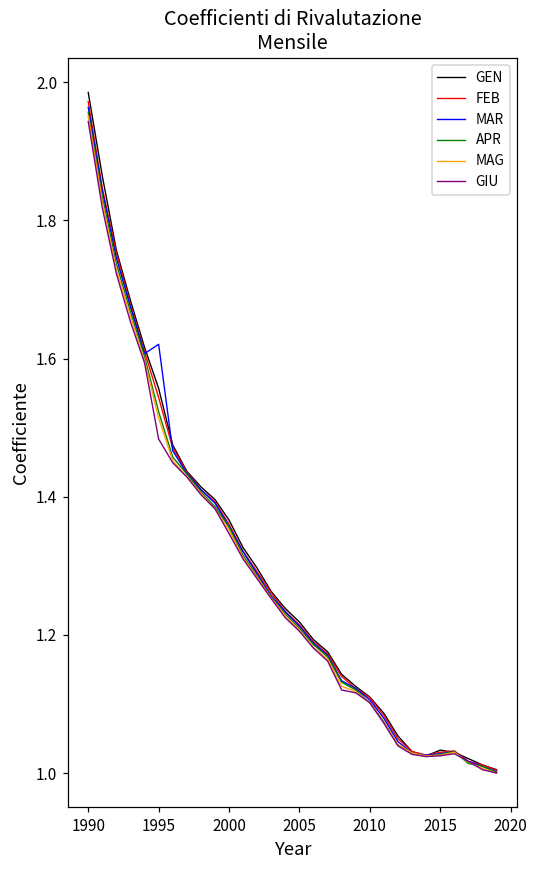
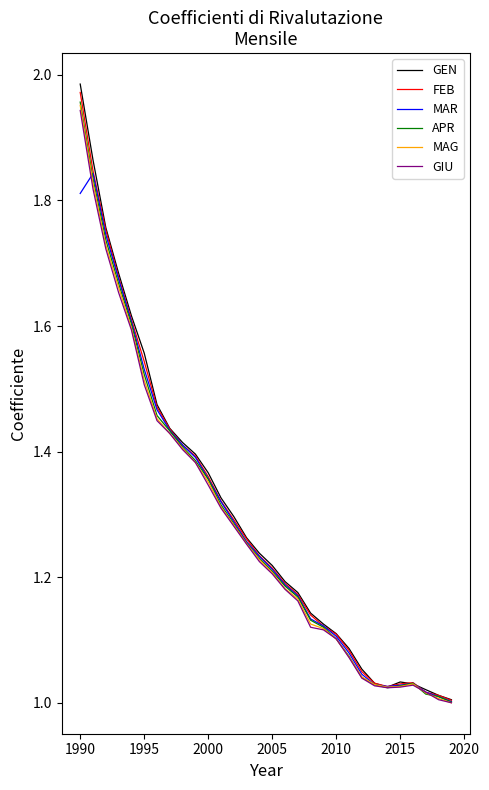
MAR, 1990: 1.96 -> 1.81
MAR, 1995: 1.62 -> 1.53
GIU, 1995: 1.48 -> 1.51
